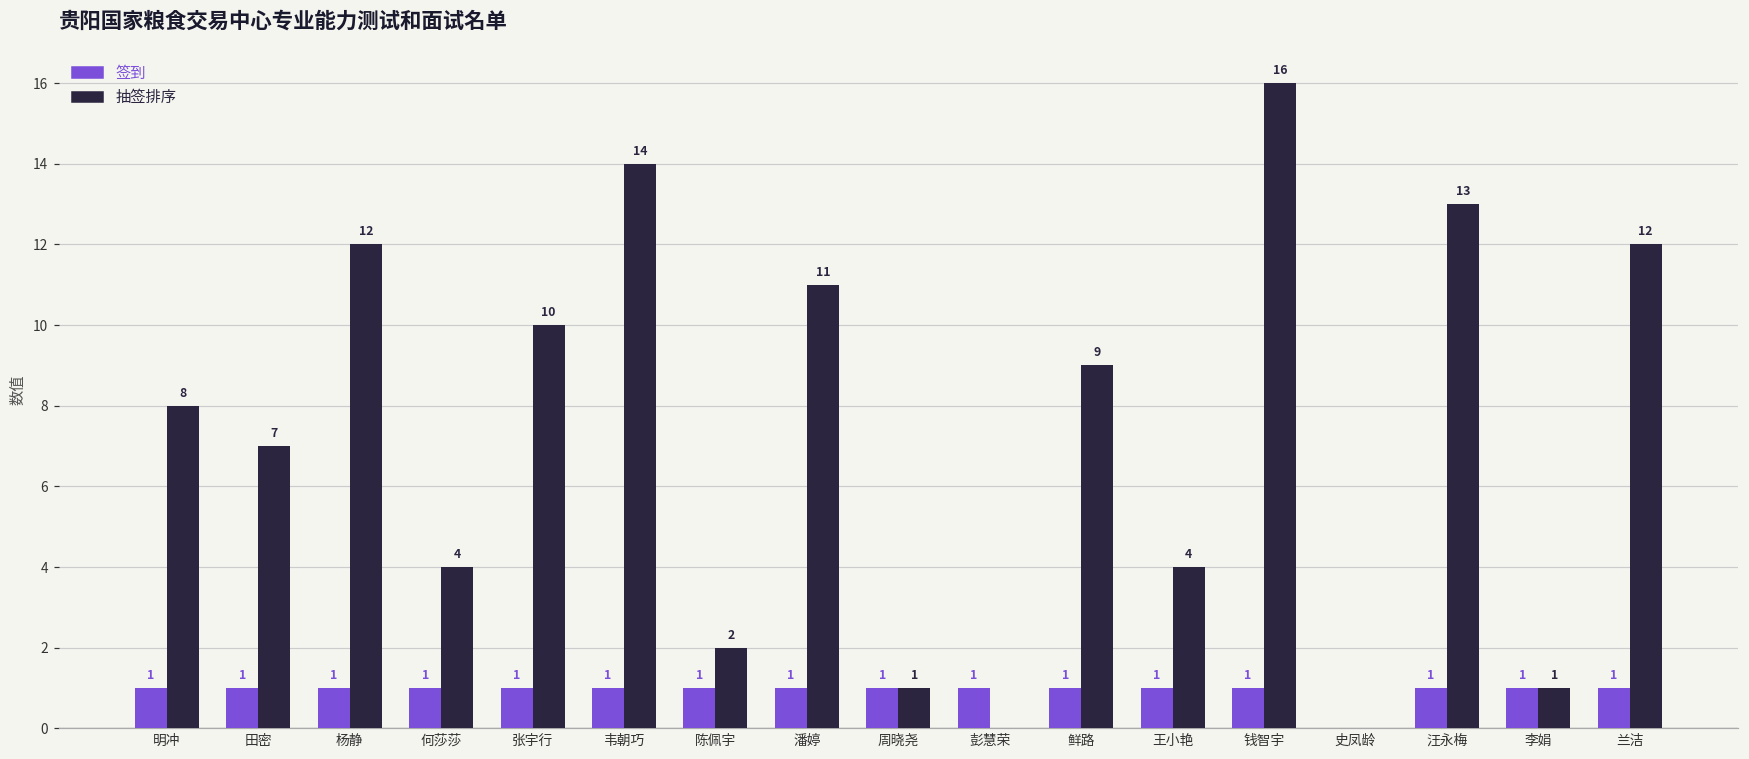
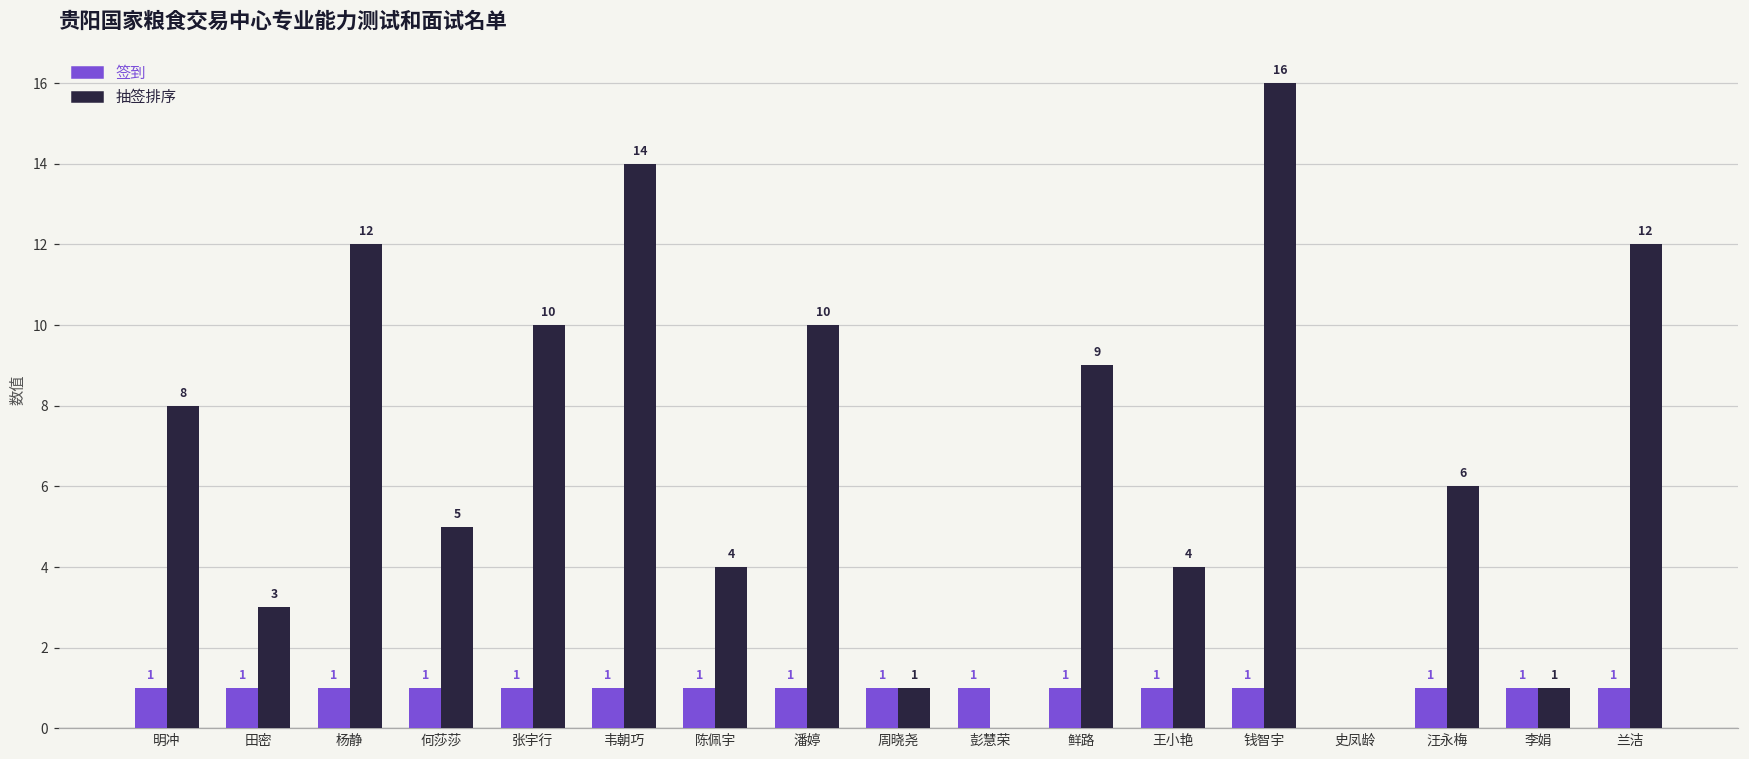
抽签排序, 田密: 7 -> 3
抽签排序, 何莎莎: 4 -> 5
抽签排序, 陈佩宇: 2 -> 4
抽签排序, 潘婷: 11 -> 10
抽签排序, 汪永梅: 13 -> 6
